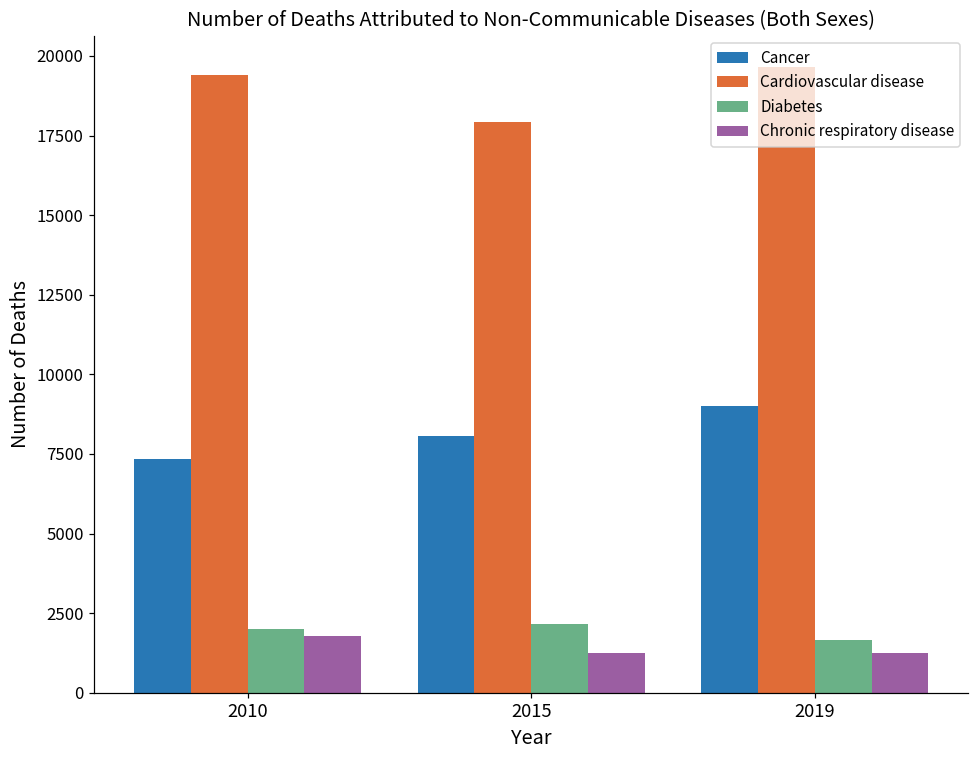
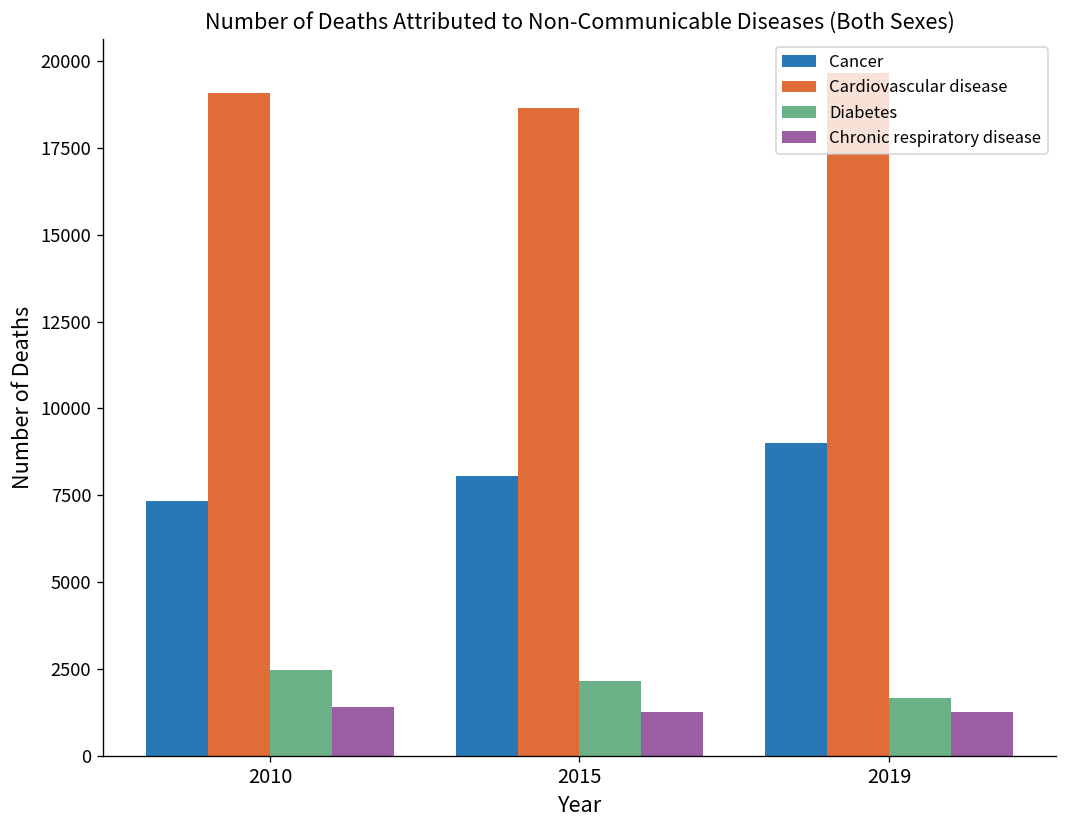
Cardiovascular disease, 2010: 19400 -> 19100
Diabetes, 2010: 2000 -> 2500
Chronic respiratory disease, 2010: 1800 -> 1400
Cardiovascular disease, 2015: 17900 -> 18600
